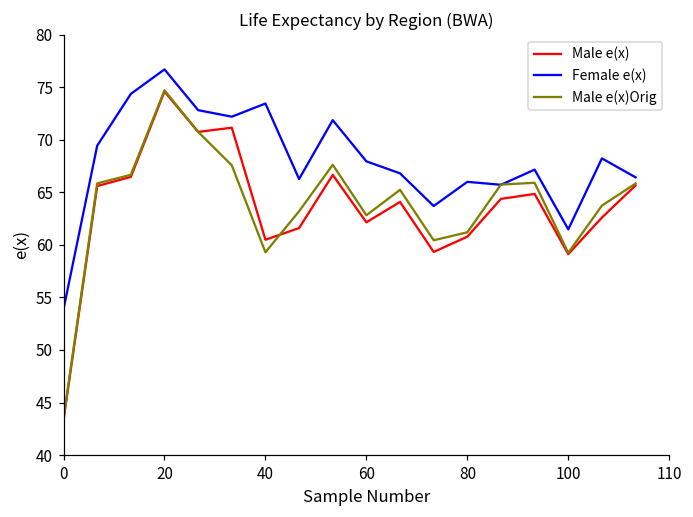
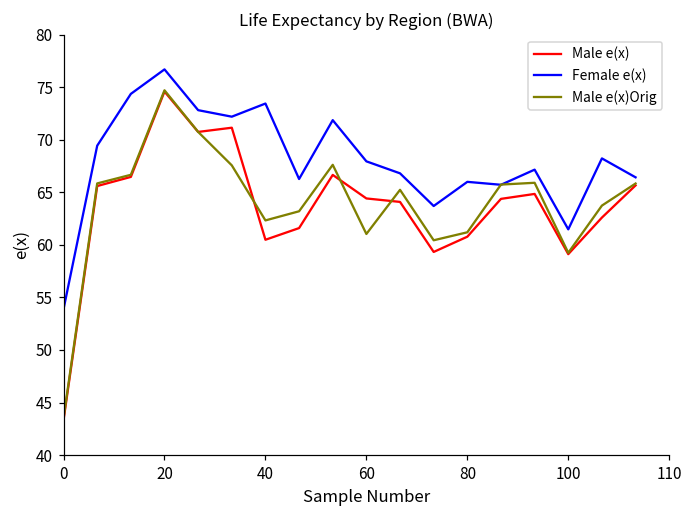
Male e(x)Orig, 40: 59 -> 62
Male e(x), 60: 62 -> 64
Male e(x)Orig, 60: 63 -> 61
